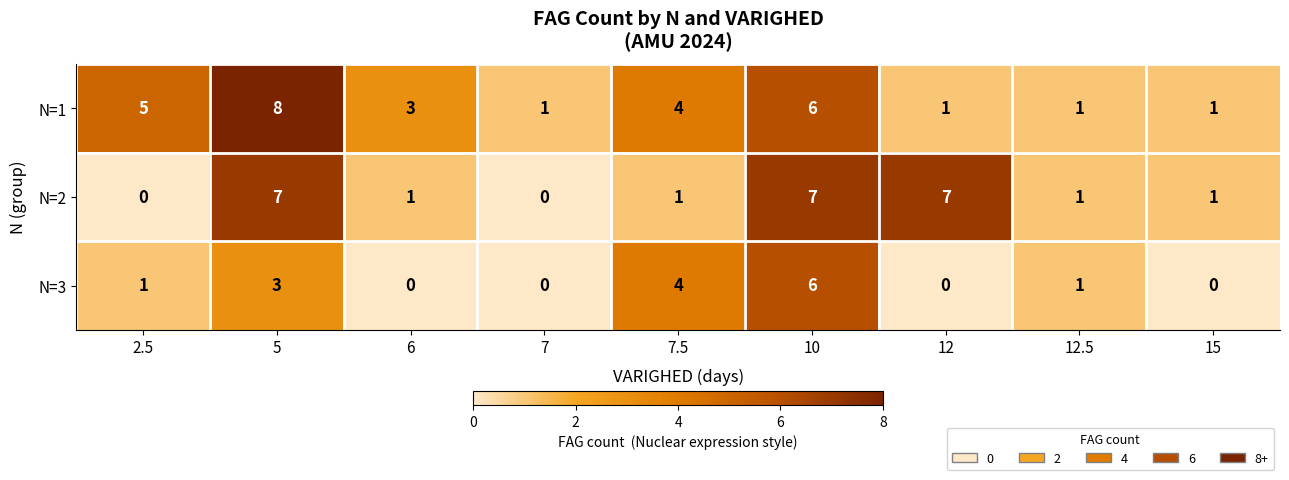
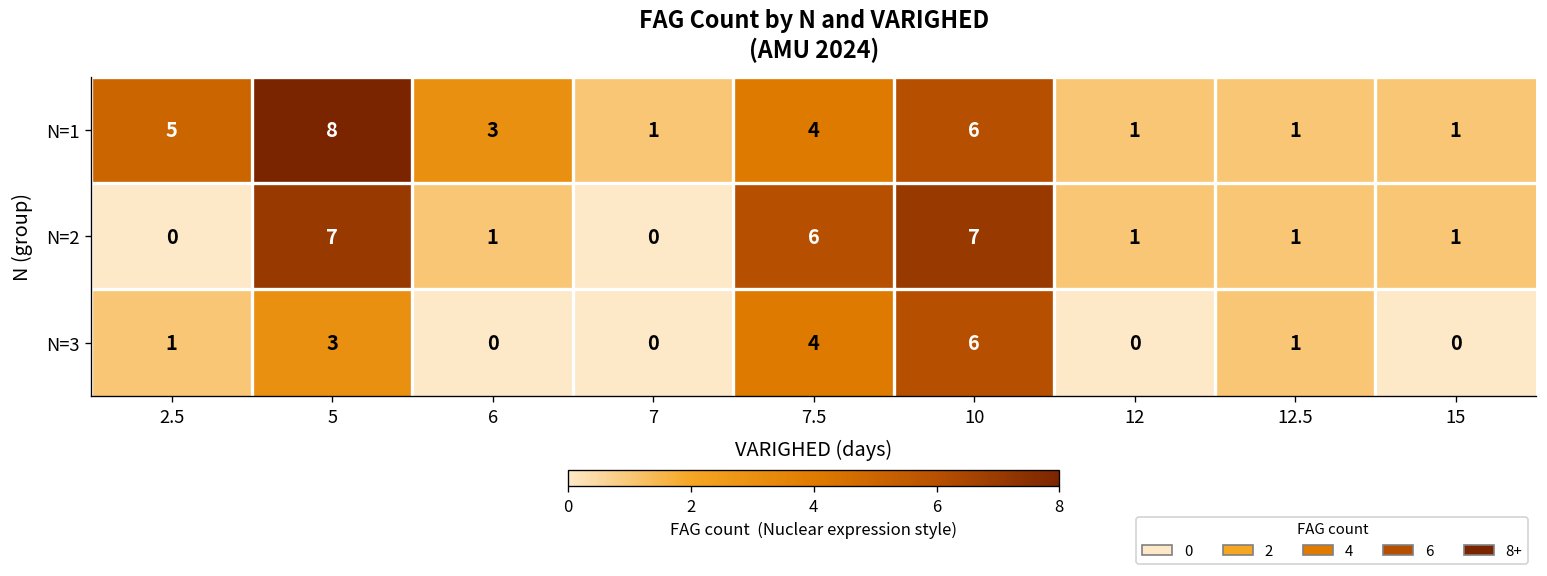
N=2, 7.5: 1 -> 6
N=2, 12: 7 -> 1
